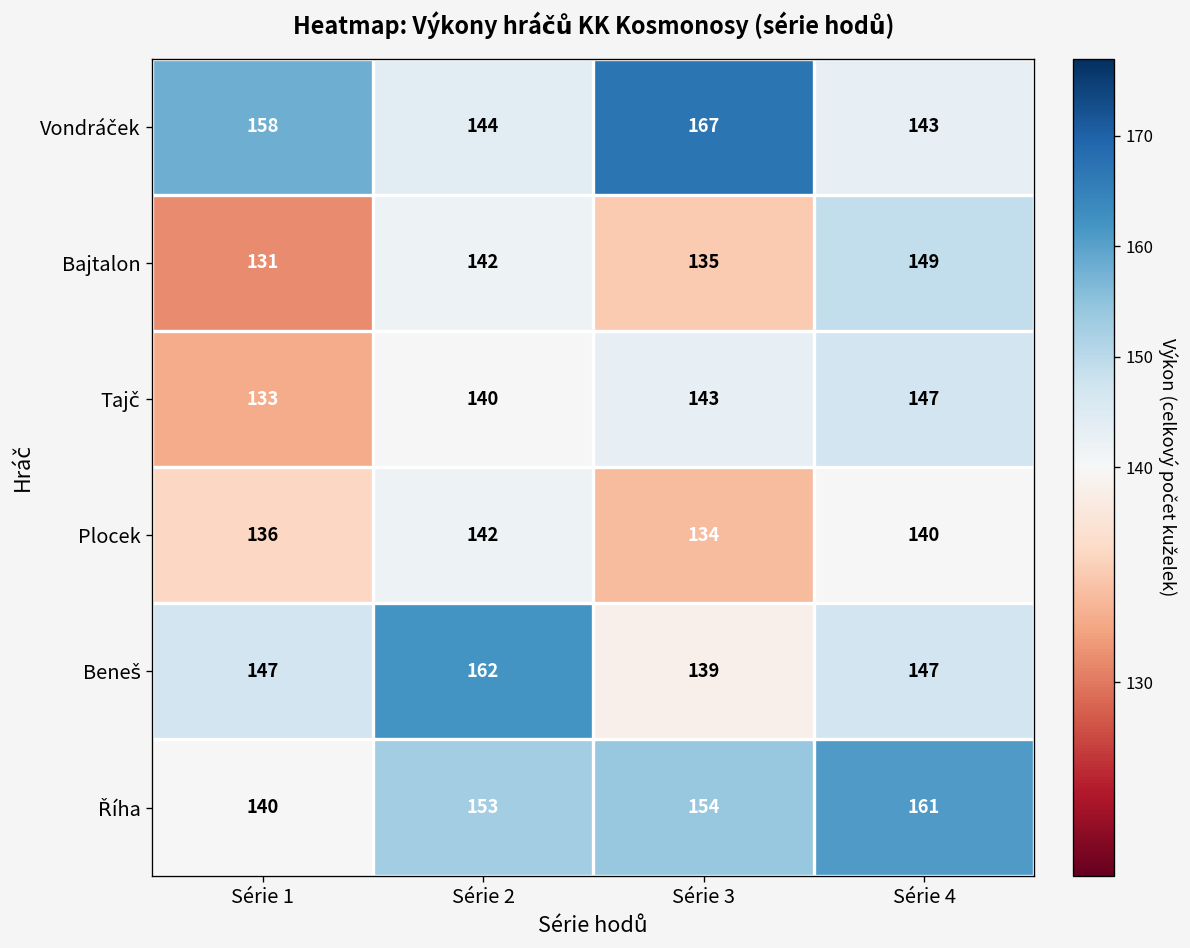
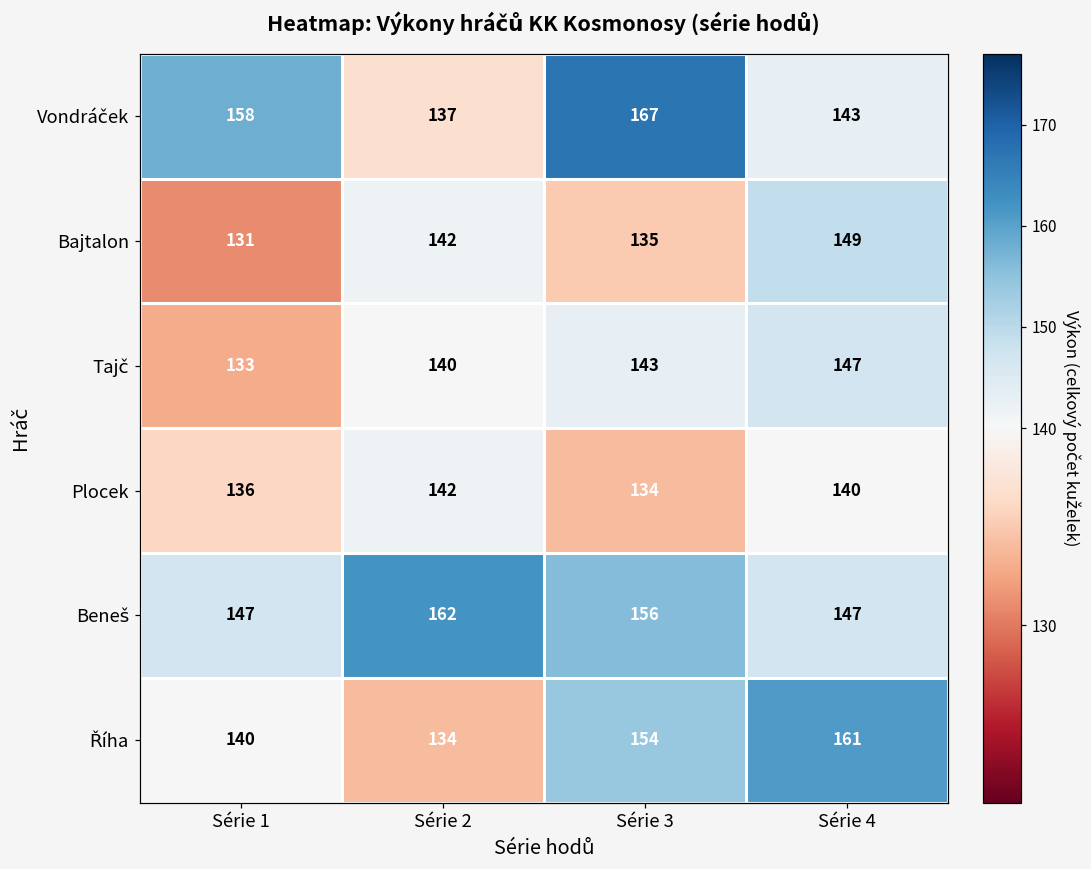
Vondráček, Série 2: 144 -> 137
Beneš, Série 3: 139 -> 156
Říha, Série 2: 153 -> 134
